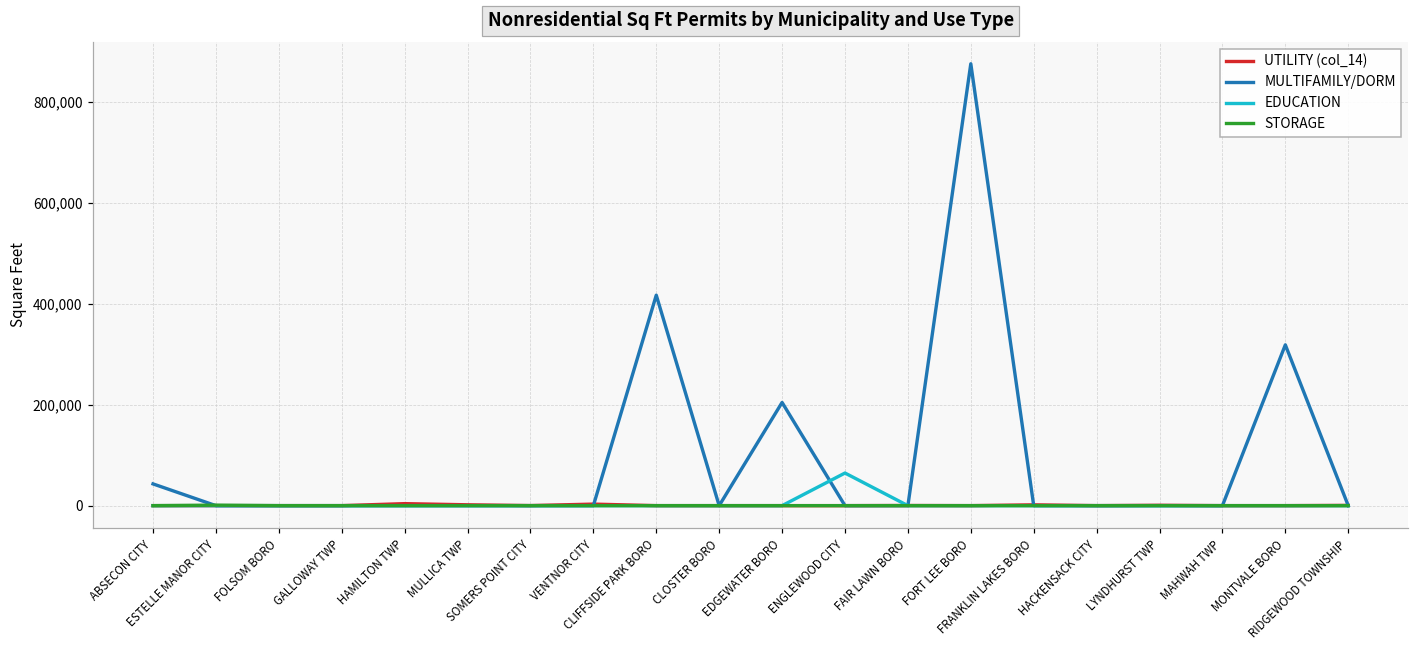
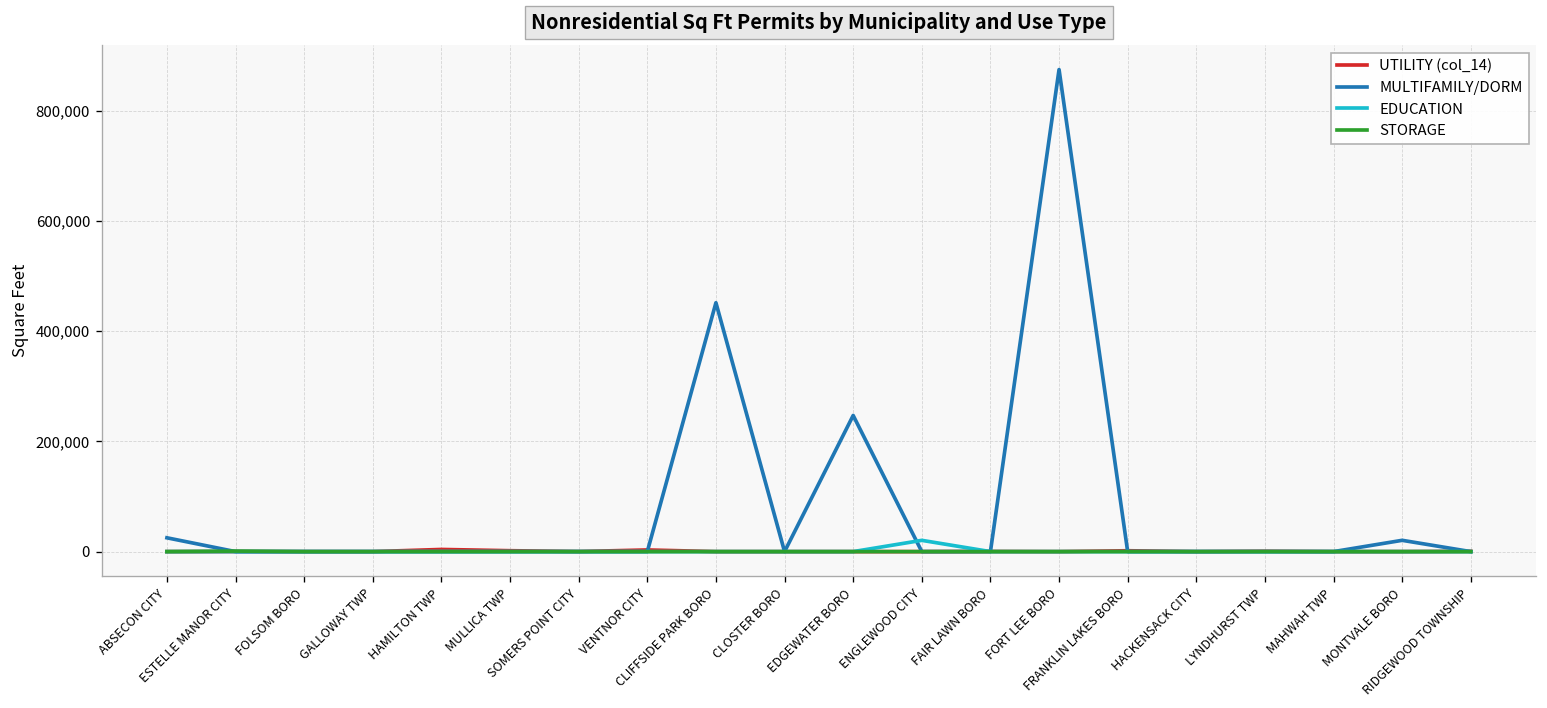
MULTIFAMILY/DORM, ABSECON CITY: 40,000 -> 30,000
MULTIFAMILY/DORM, CLIFFSIDE PARK BORO: 420,000 -> 450,000
MULTIFAMILY/DORM, EDGEWATER BORO: 200,000 -> 250,000
EDUCATION, ENGLEWOOD CITY: 60,000 -> 20,000
MULTIFAMILY/DORM, MONTVALE BORO: 320,000 -> 20,000
